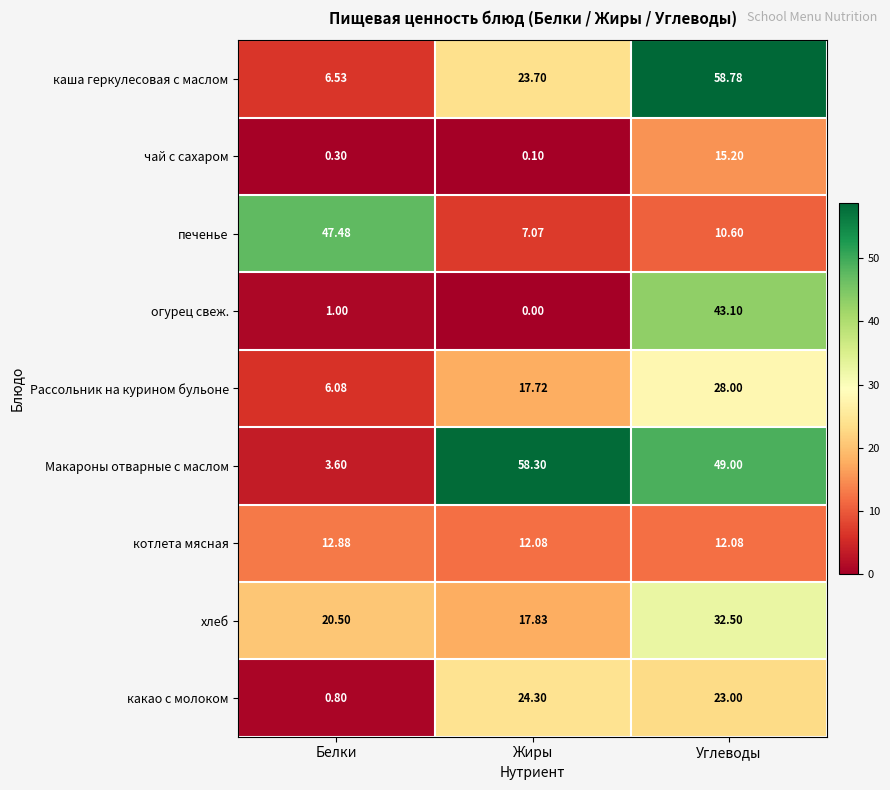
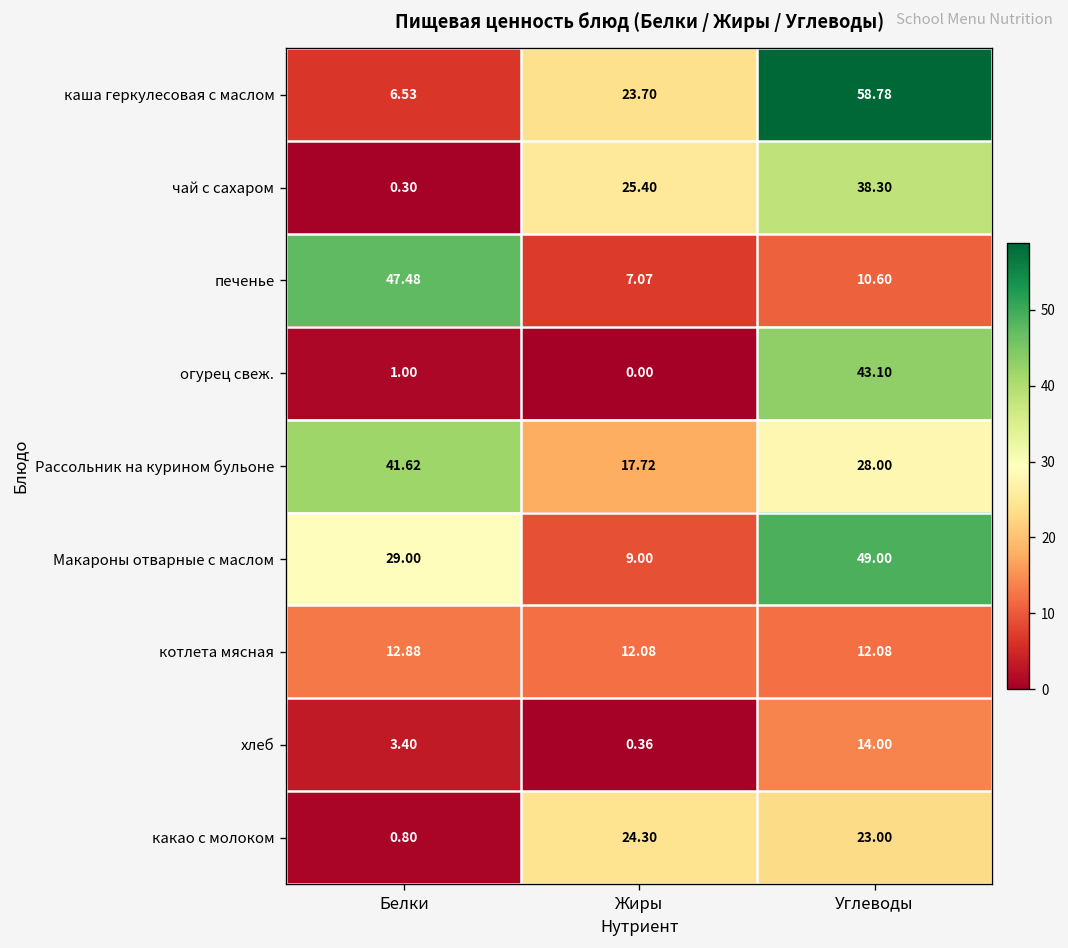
чай с сахаром, Жиры: 0.10 -> 25.40
чай с сахаром, Углеводы: 15.20 -> 38.30
Рассольник на курином бульоне, Белки: 6.08 -> 41.62
Макароны отварные с маслом, Белки: 3.60 -> 29.00
Макароны отварные с маслом, Жиры: 58.30 -> 9.00
хлеб, Белки: 20.50 -> 3.40
хлеб, Жиры: 17.83 -> 0.36
хлеб, Углеводы: 32.50 -> 14.00
